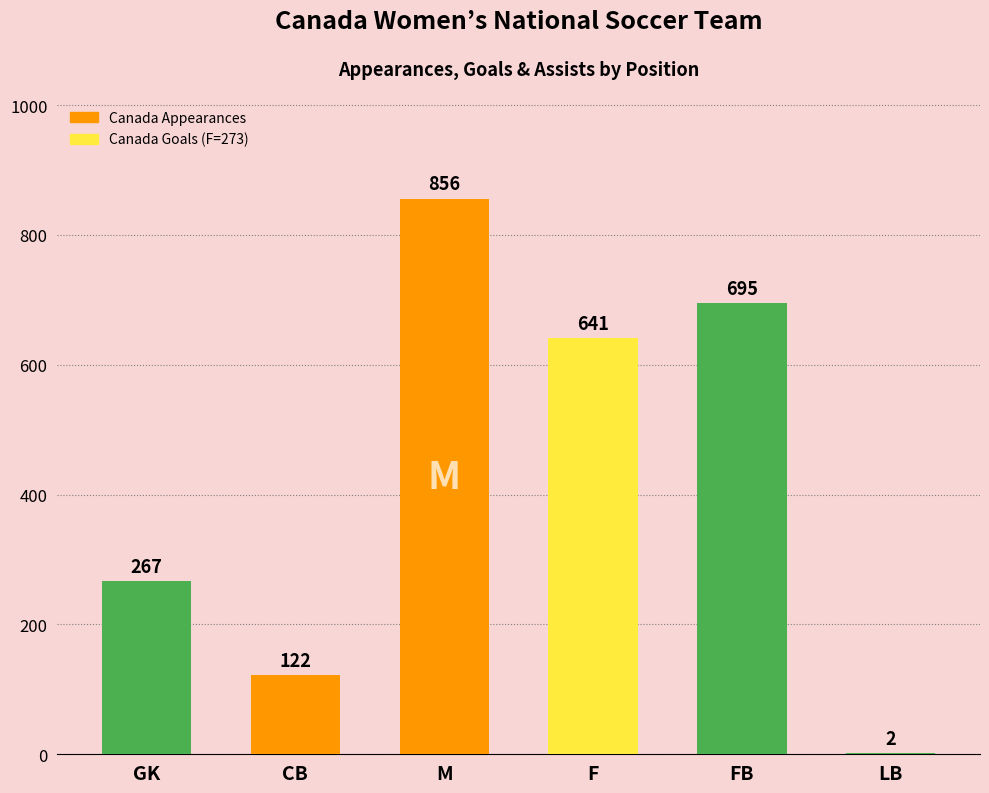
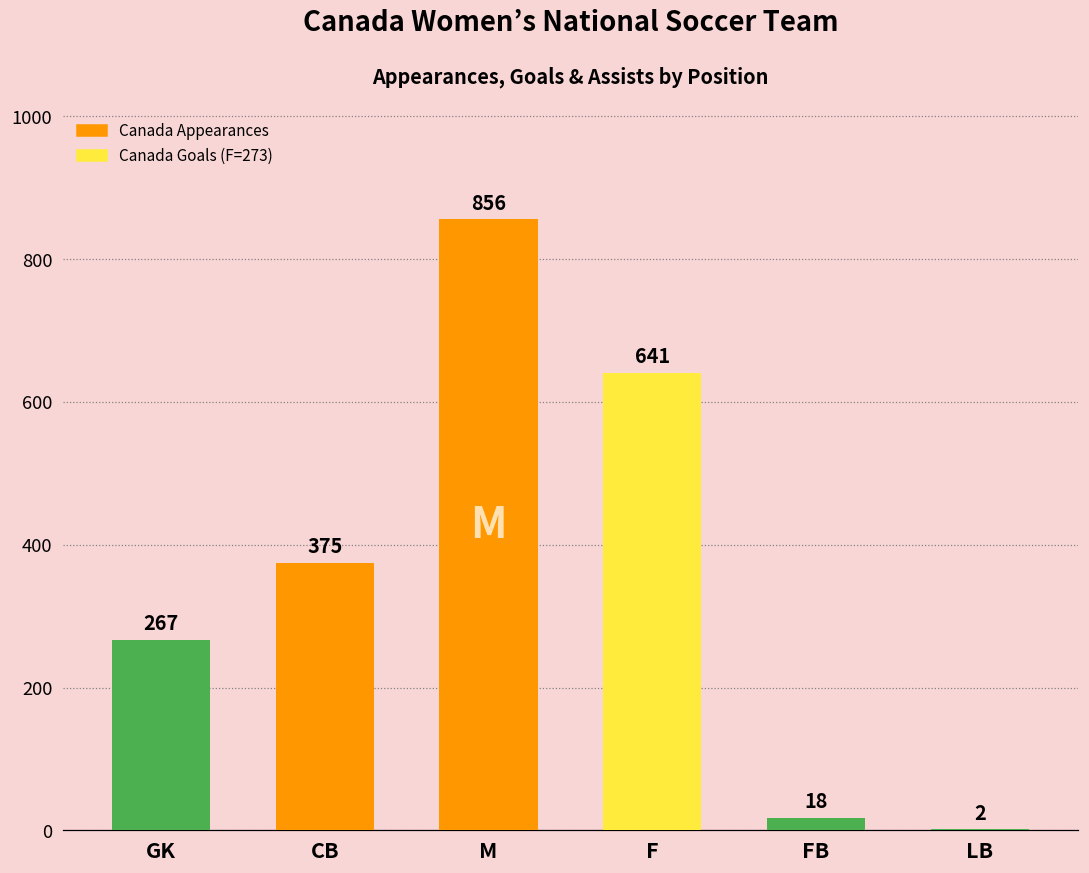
CB: 122 -> 375
FB: 695 -> 18
